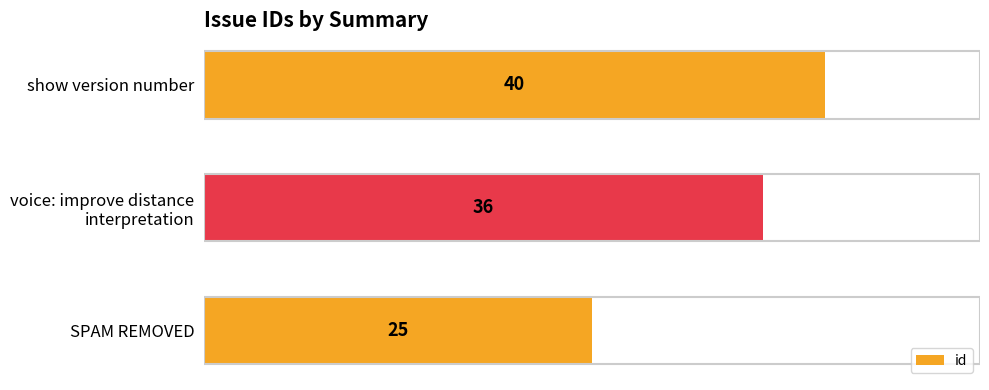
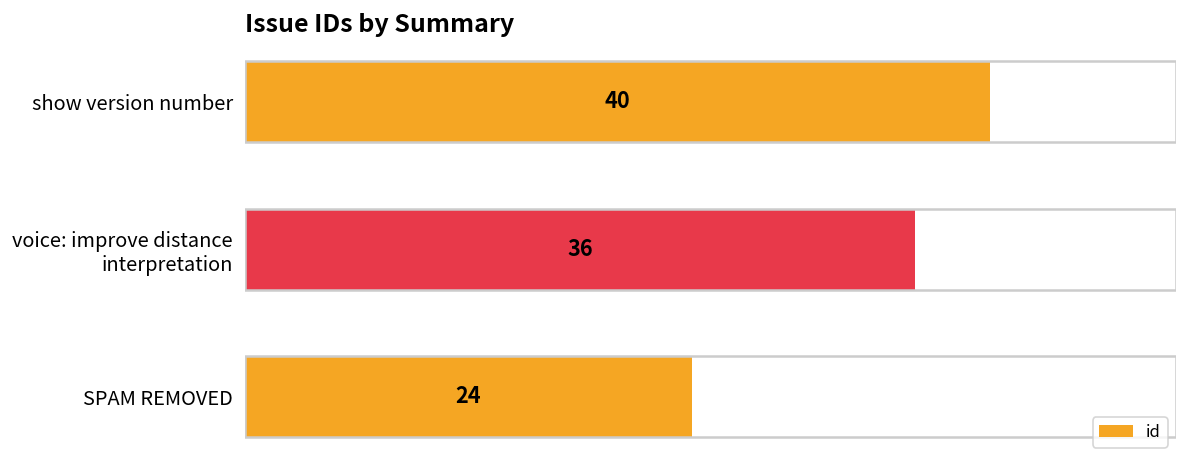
SPAM REMOVED: 25 -> 24
